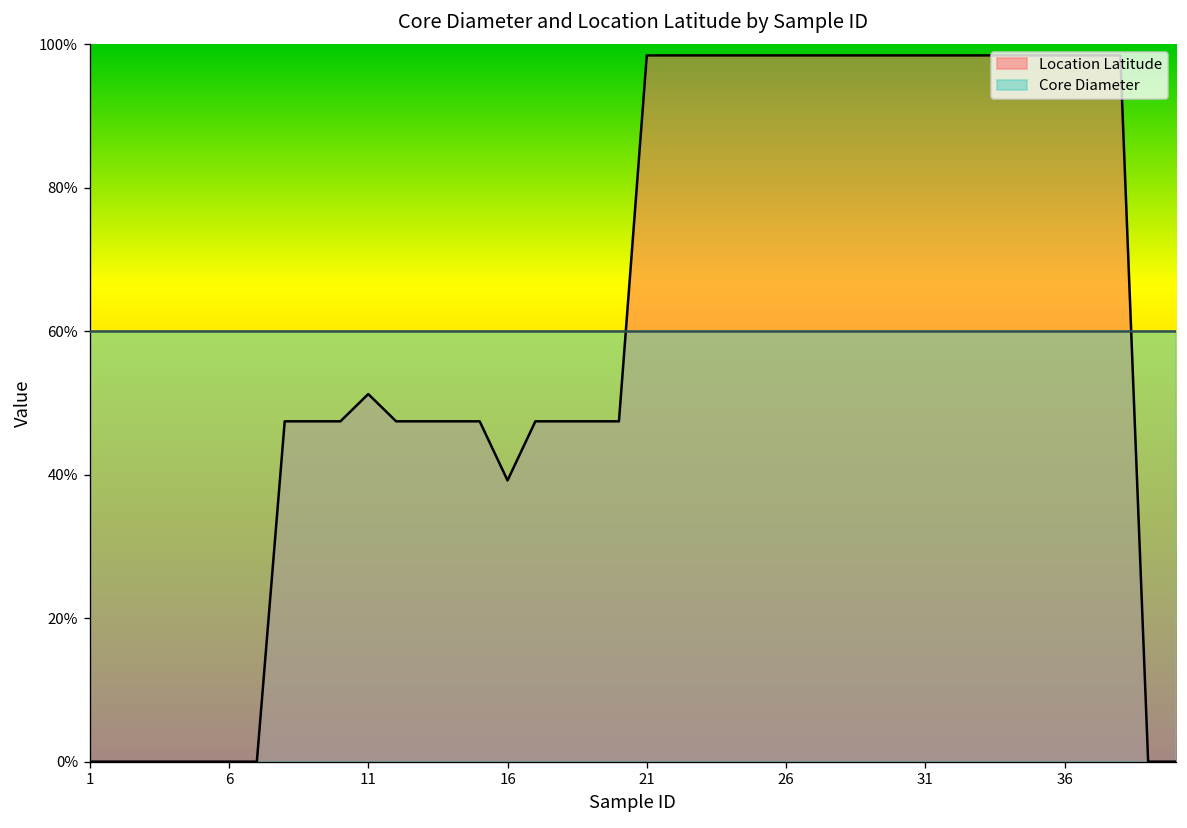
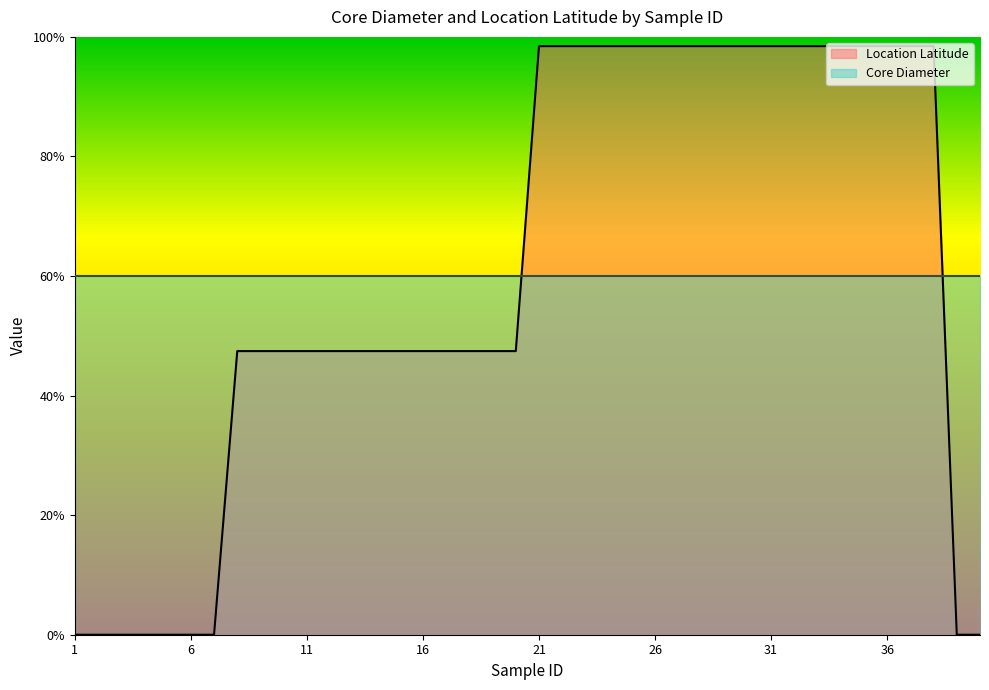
Location Latitude, 11: 51% -> 47%
Location Latitude, 16: 39% -> 47%
